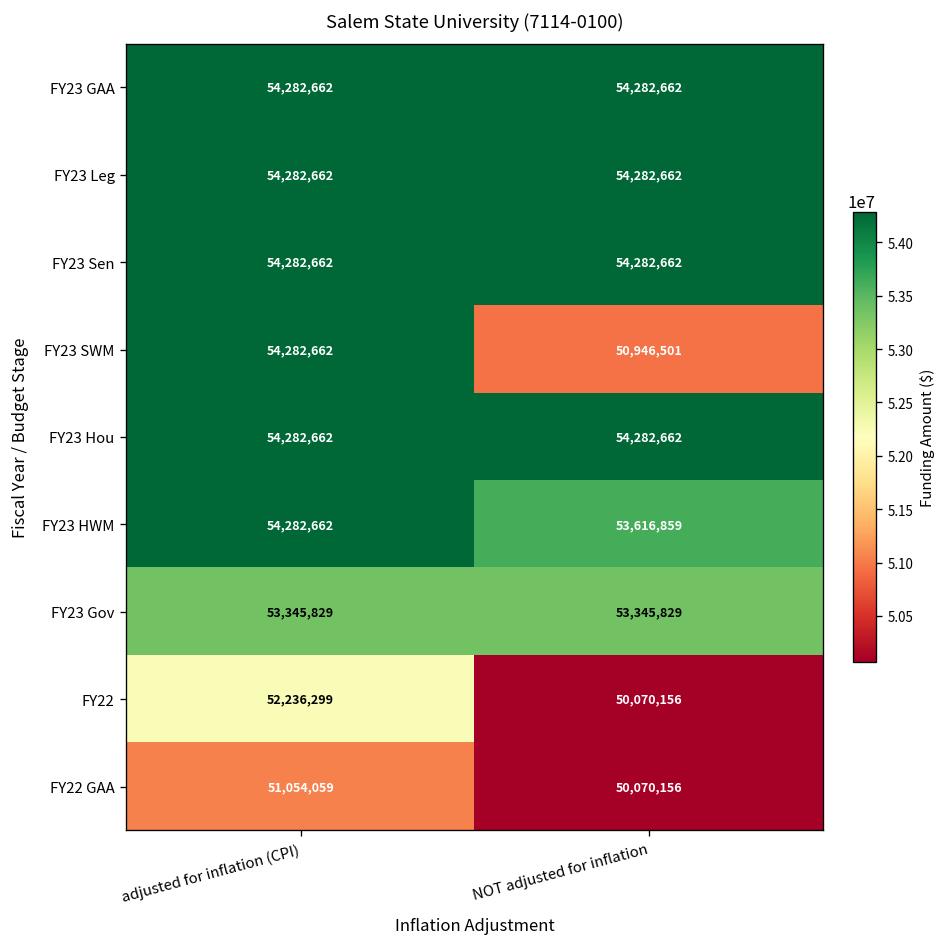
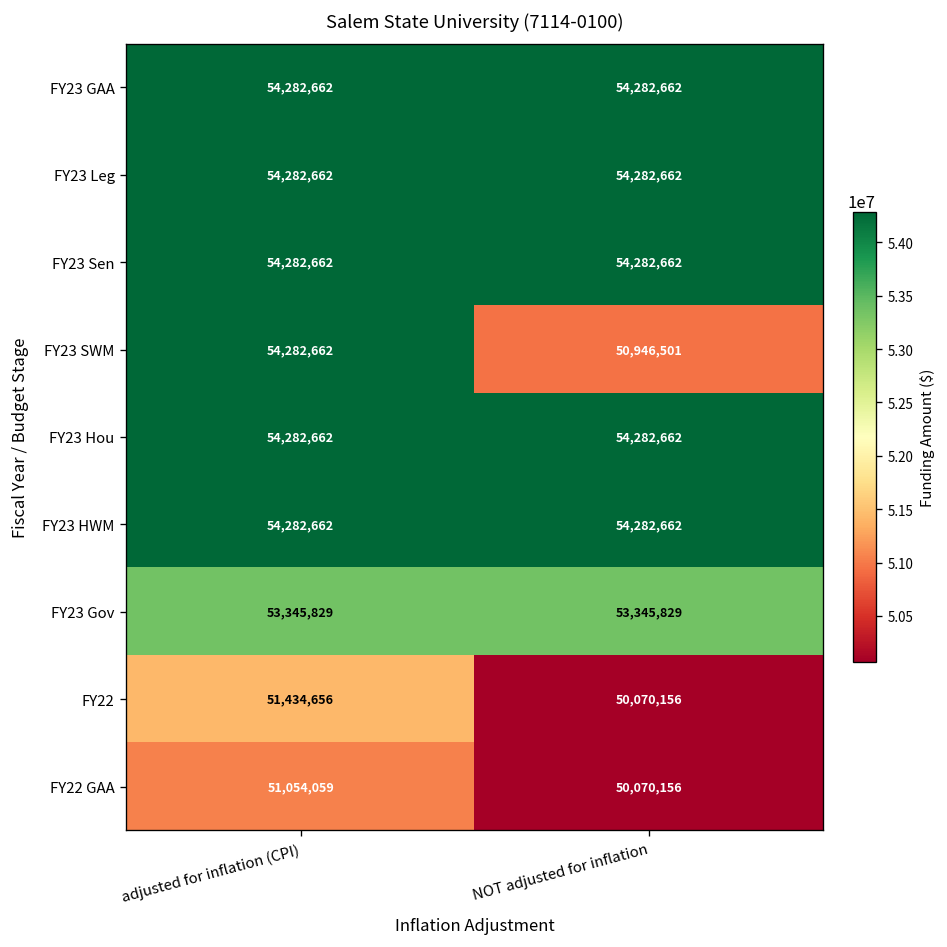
FY23 HWM, NOT adjusted for inflation: 53,616,859 -> 54,282,662
FY22, adjusted for inflation (CPI): 52,236,299 -> 51,434,656
